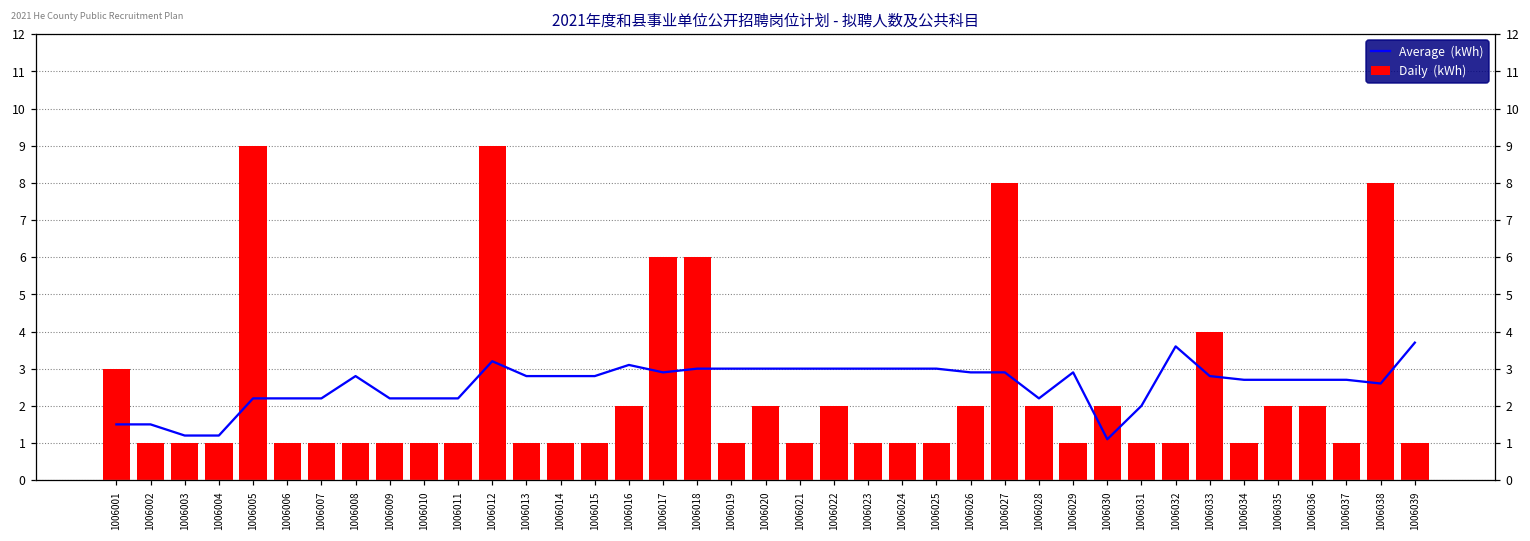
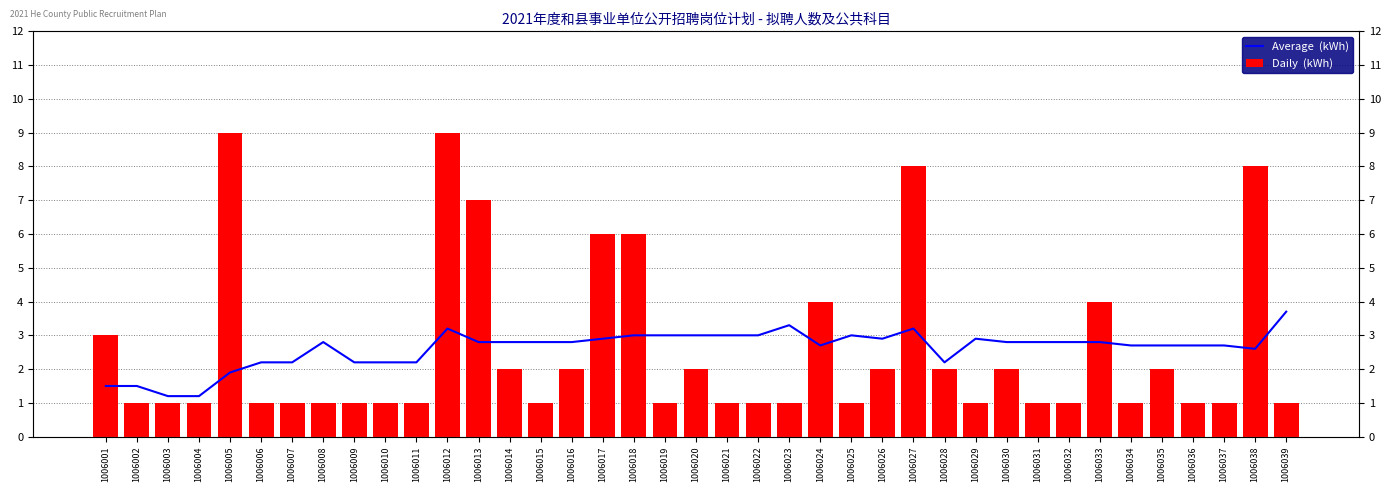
Average (kWh), 1006005: 2.2 -> 1.9
Daily (kWh), 1006013: 1 -> 7
Daily (kWh), 1006014: 1 -> 2
Average (kWh), 1006016: 3.1 -> 2.8
Daily (kWh), 1006022: 2 -> 1
Average (kWh), 1006023: 3.0 -> 3.3
Daily (kWh), 1006024: 1 -> 4
Average (kWh), 1006024: 3.0 -> 2.7
Average (kWh), 1006027: 2.9 -> 3.2
Average (kWh), 1006030: 1.1 -> 2.8
Average (kWh), 1006031: 2.0 -> 2.8
Average (kWh), 1006032: 3.6 -> 2.8
Daily (kWh), 1006036: 2 -> 1
